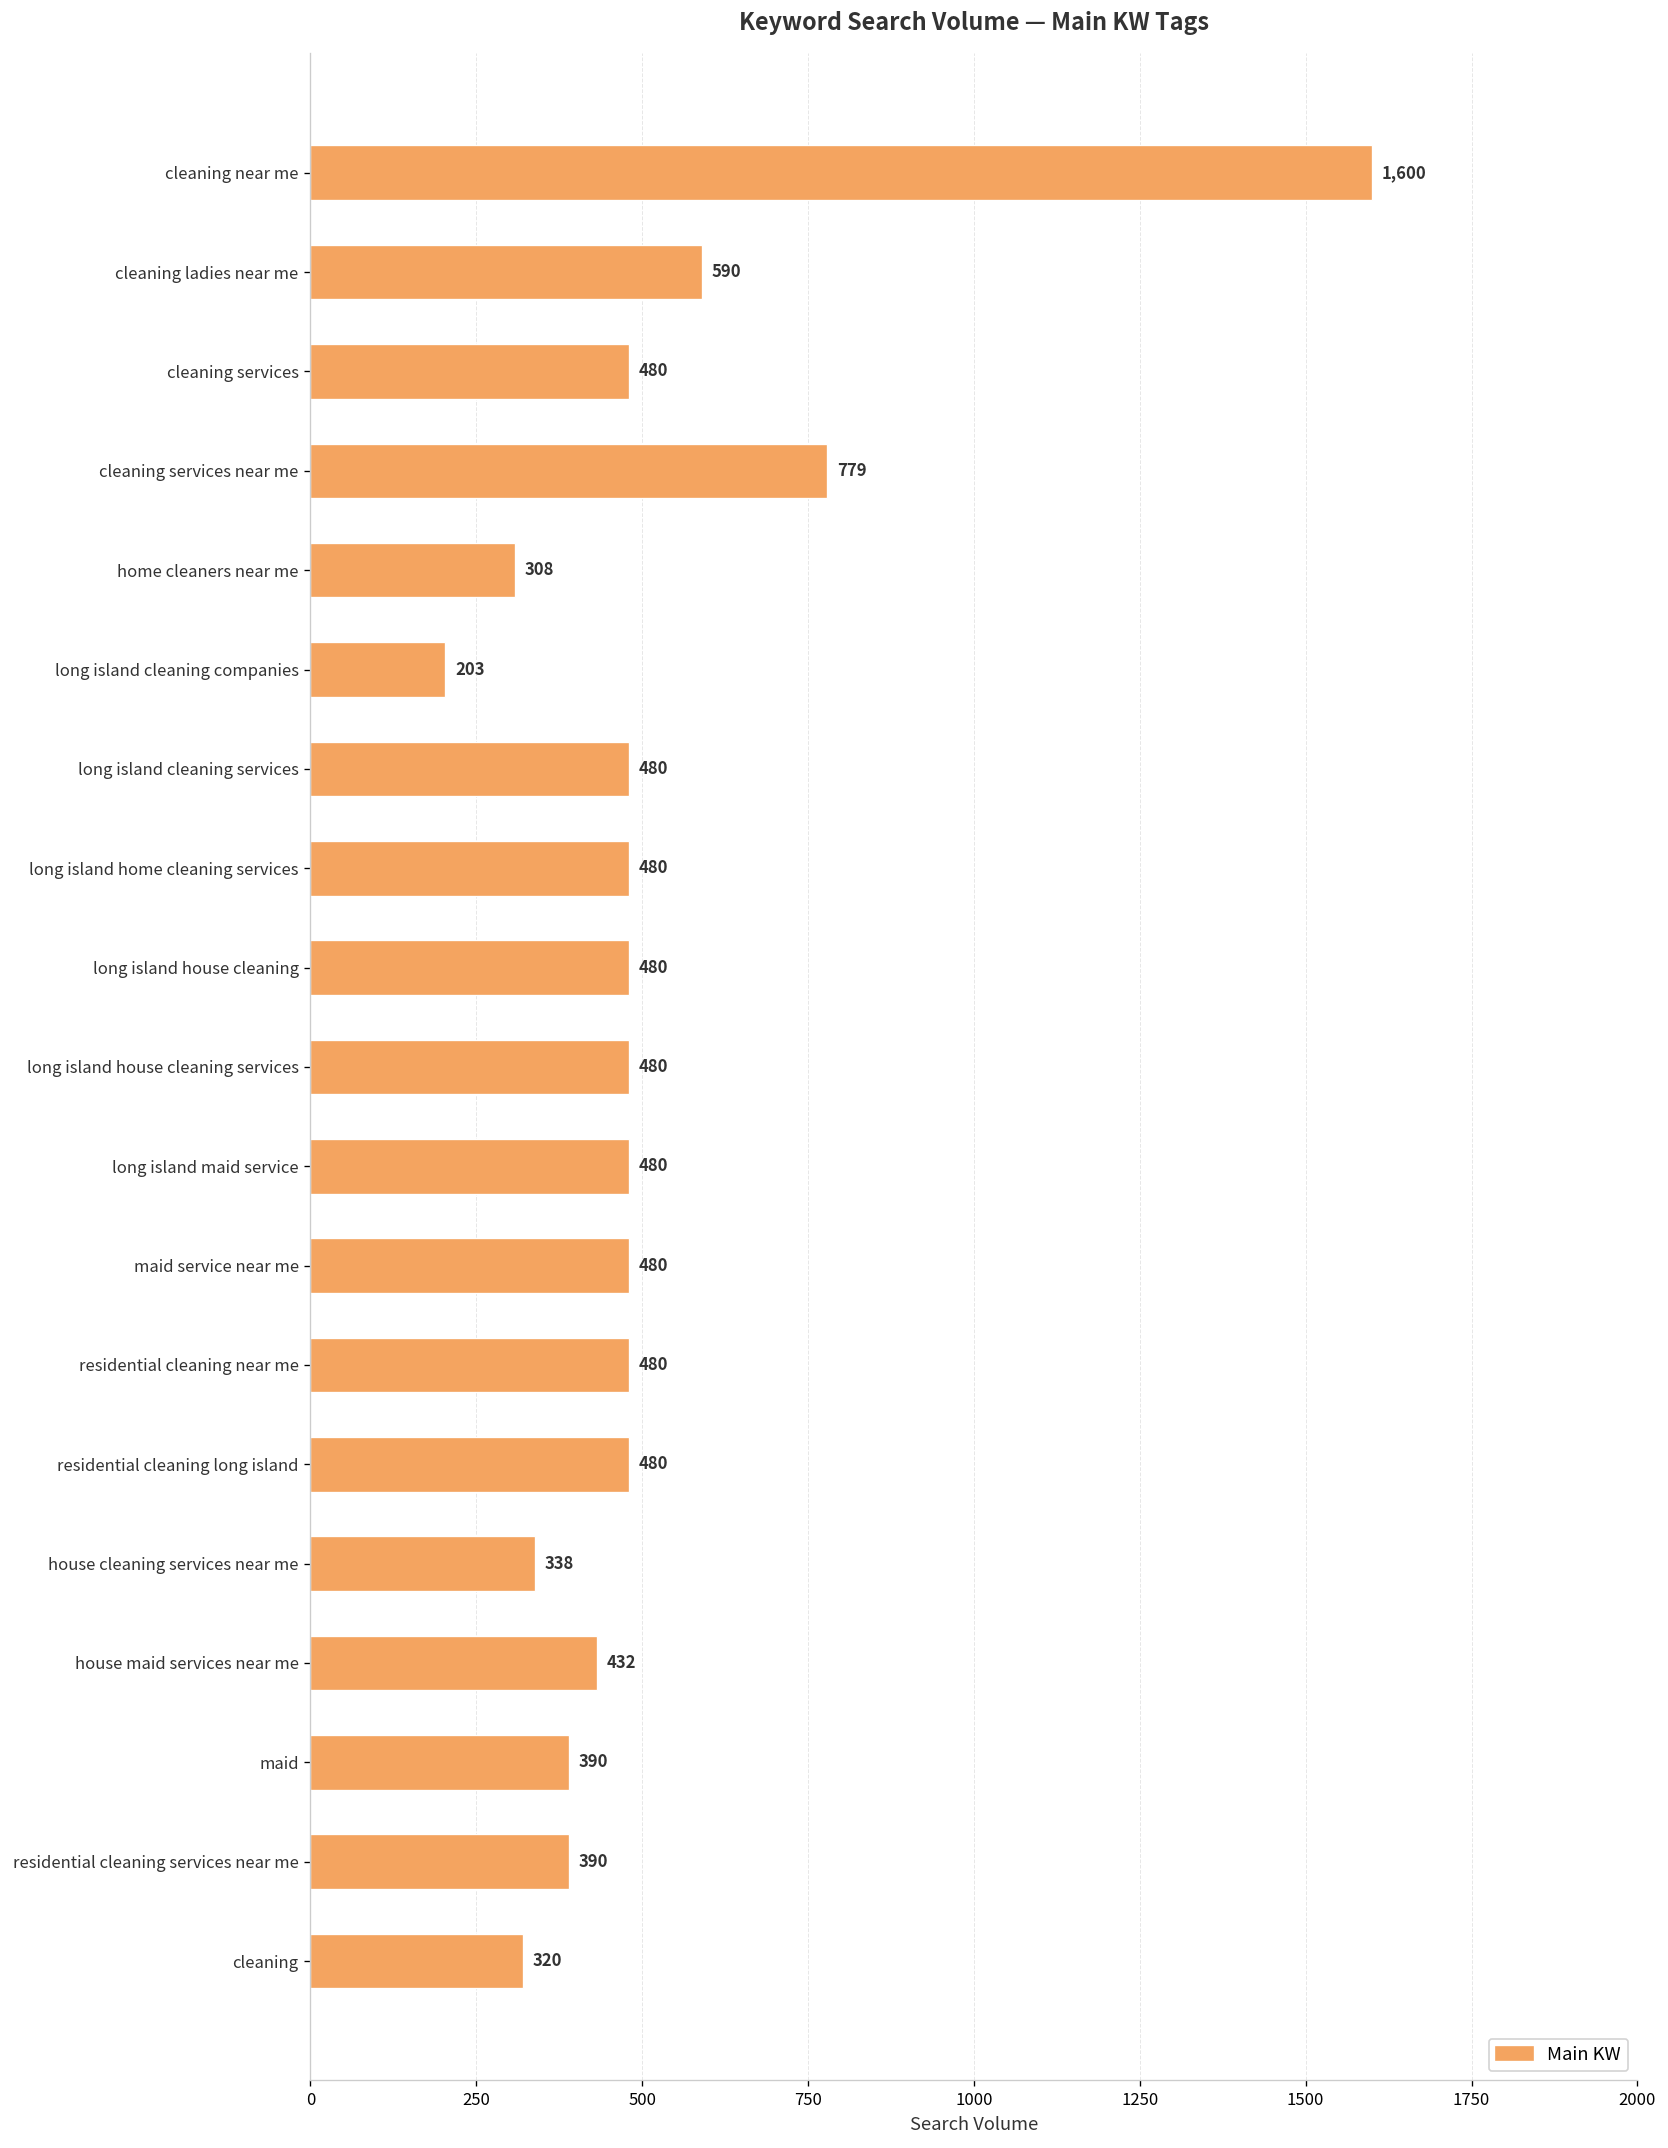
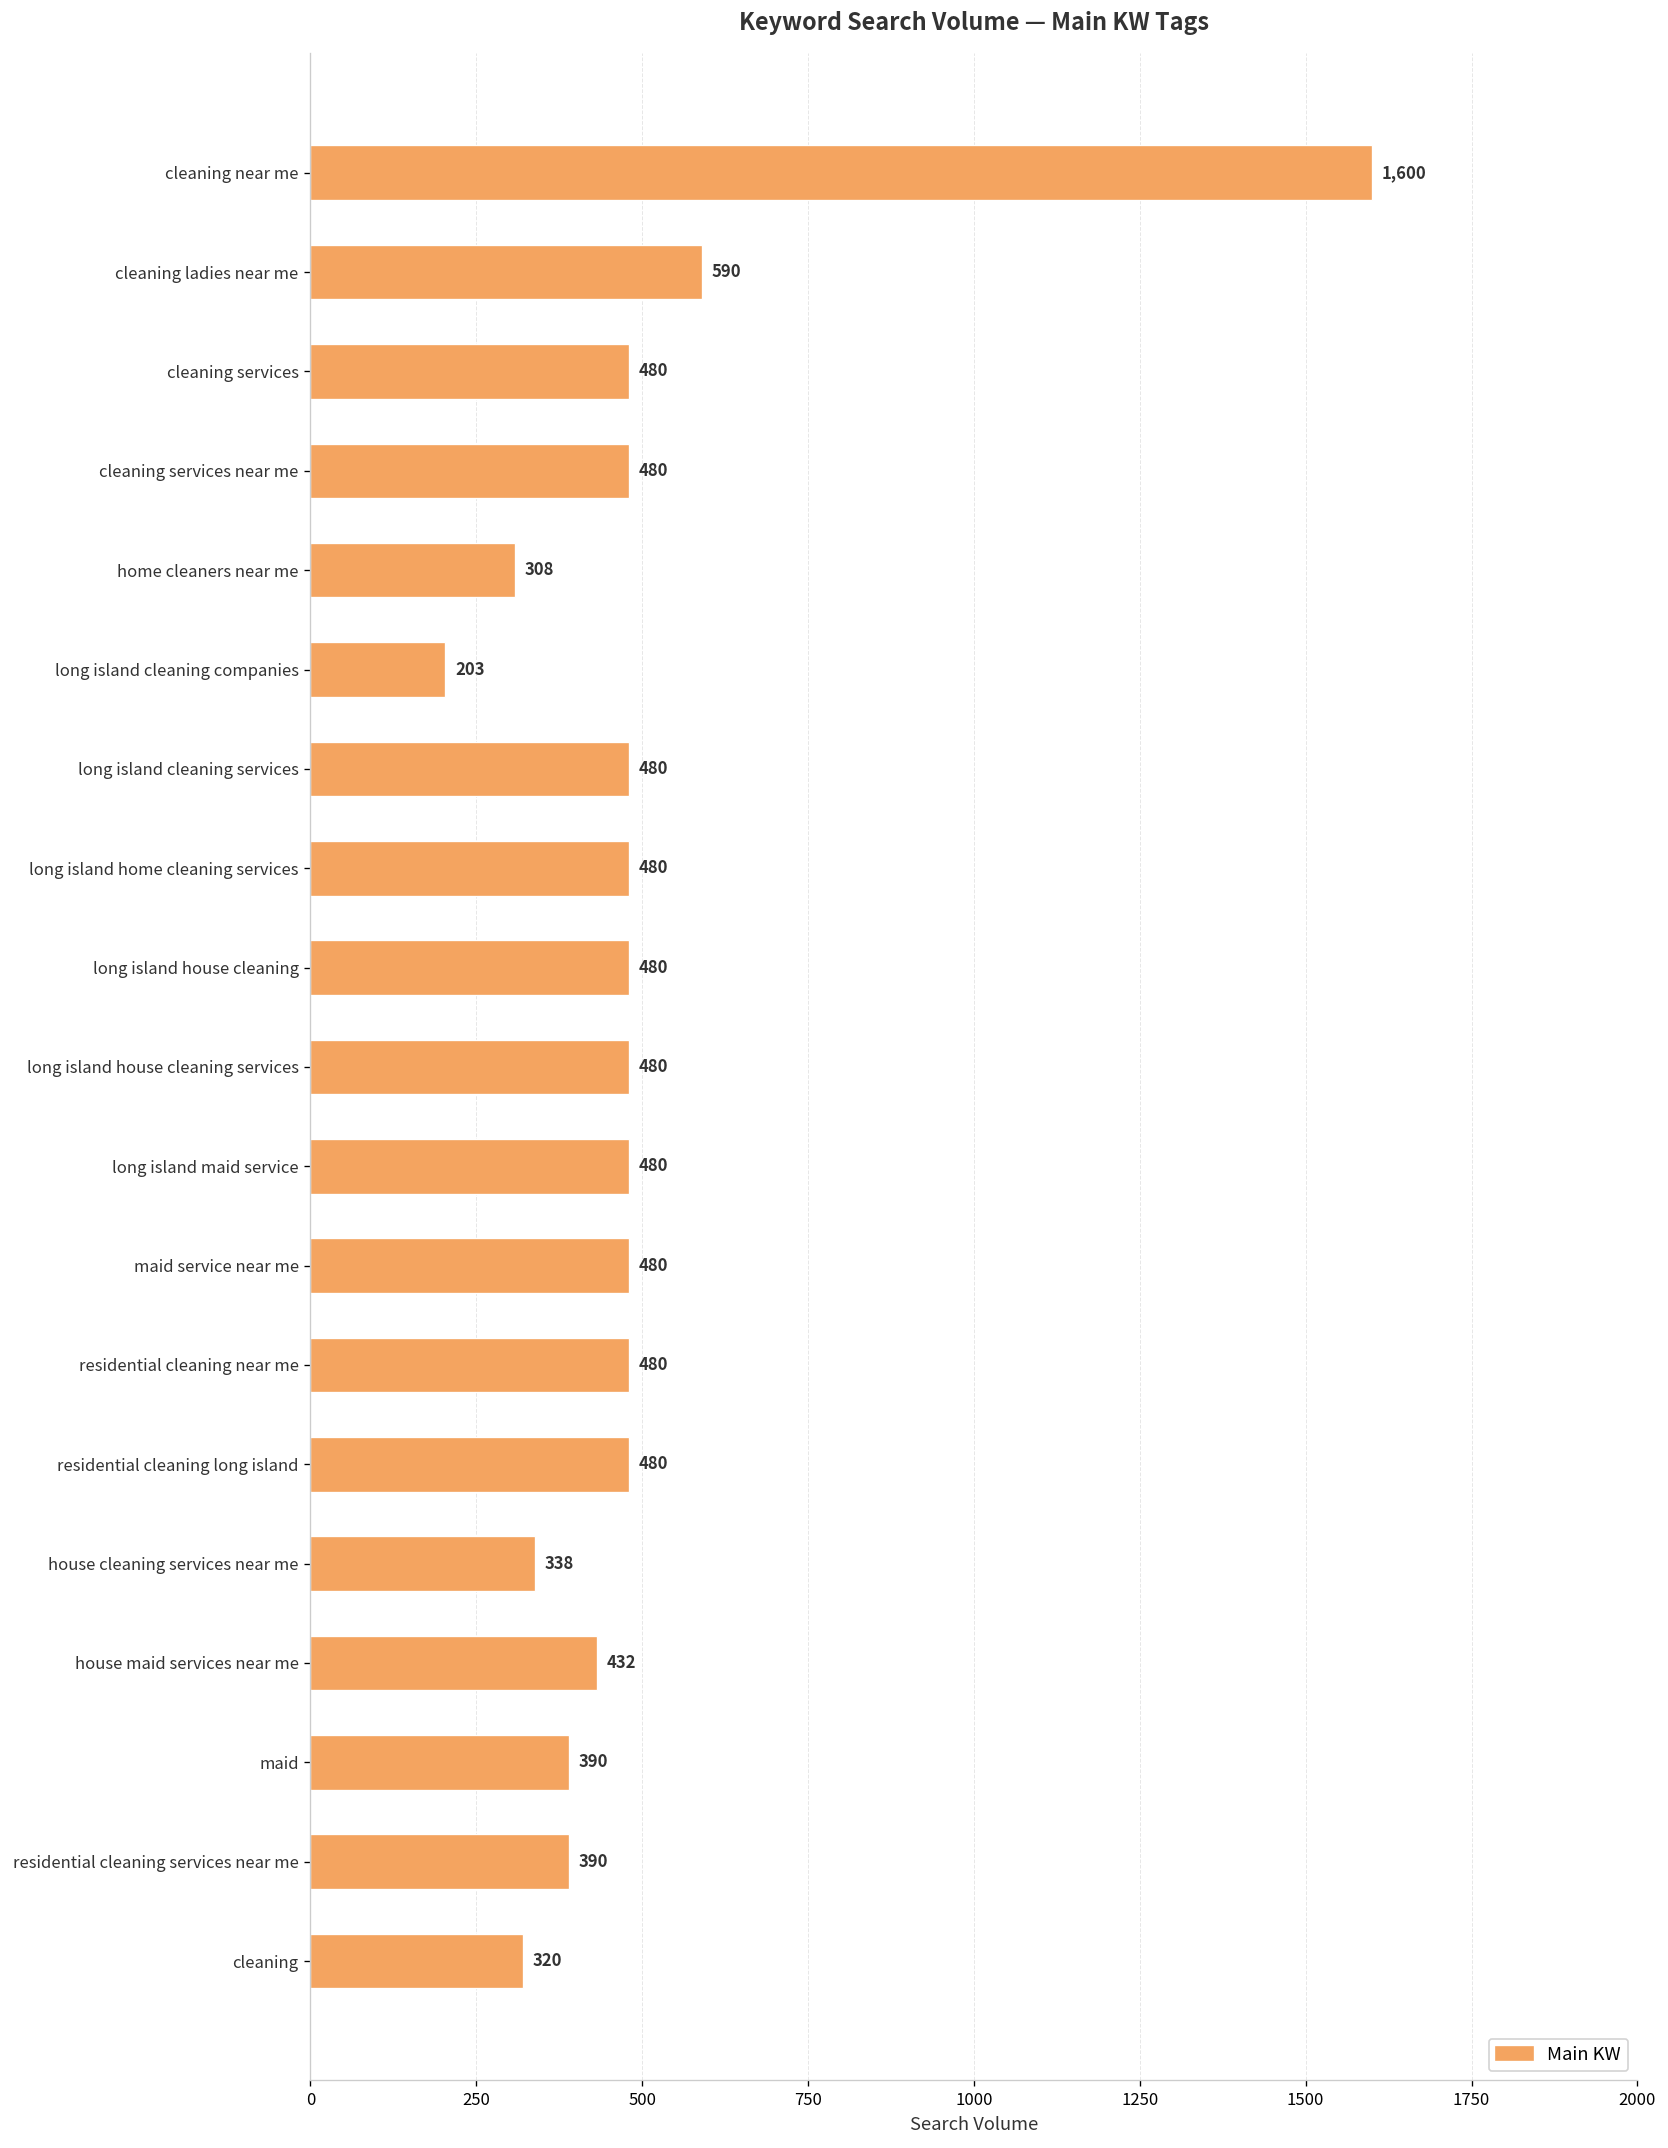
cleaning services near me: 779 -> 480
